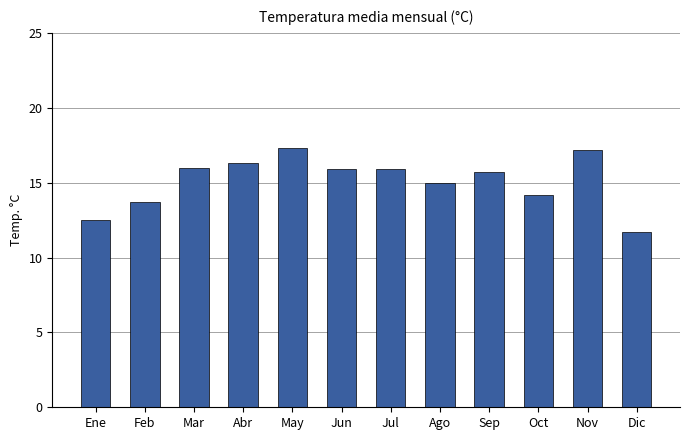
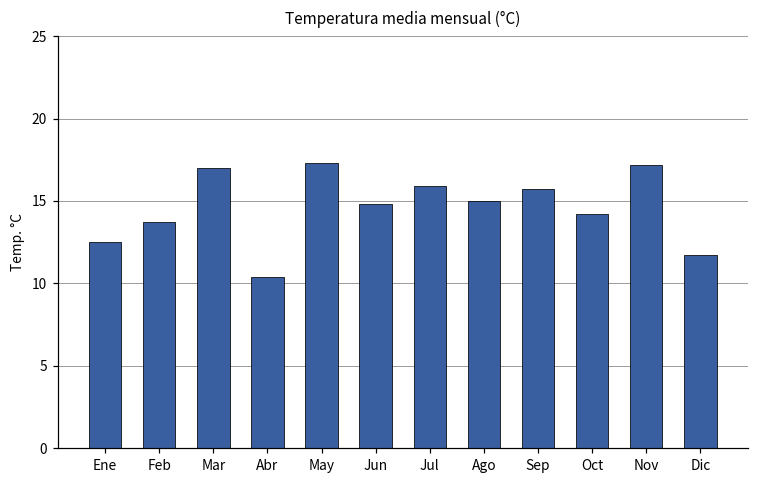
Mar: 16 -> 17
Abr: 16.3 -> 10.4
Jun: 15.9 -> 14.8
